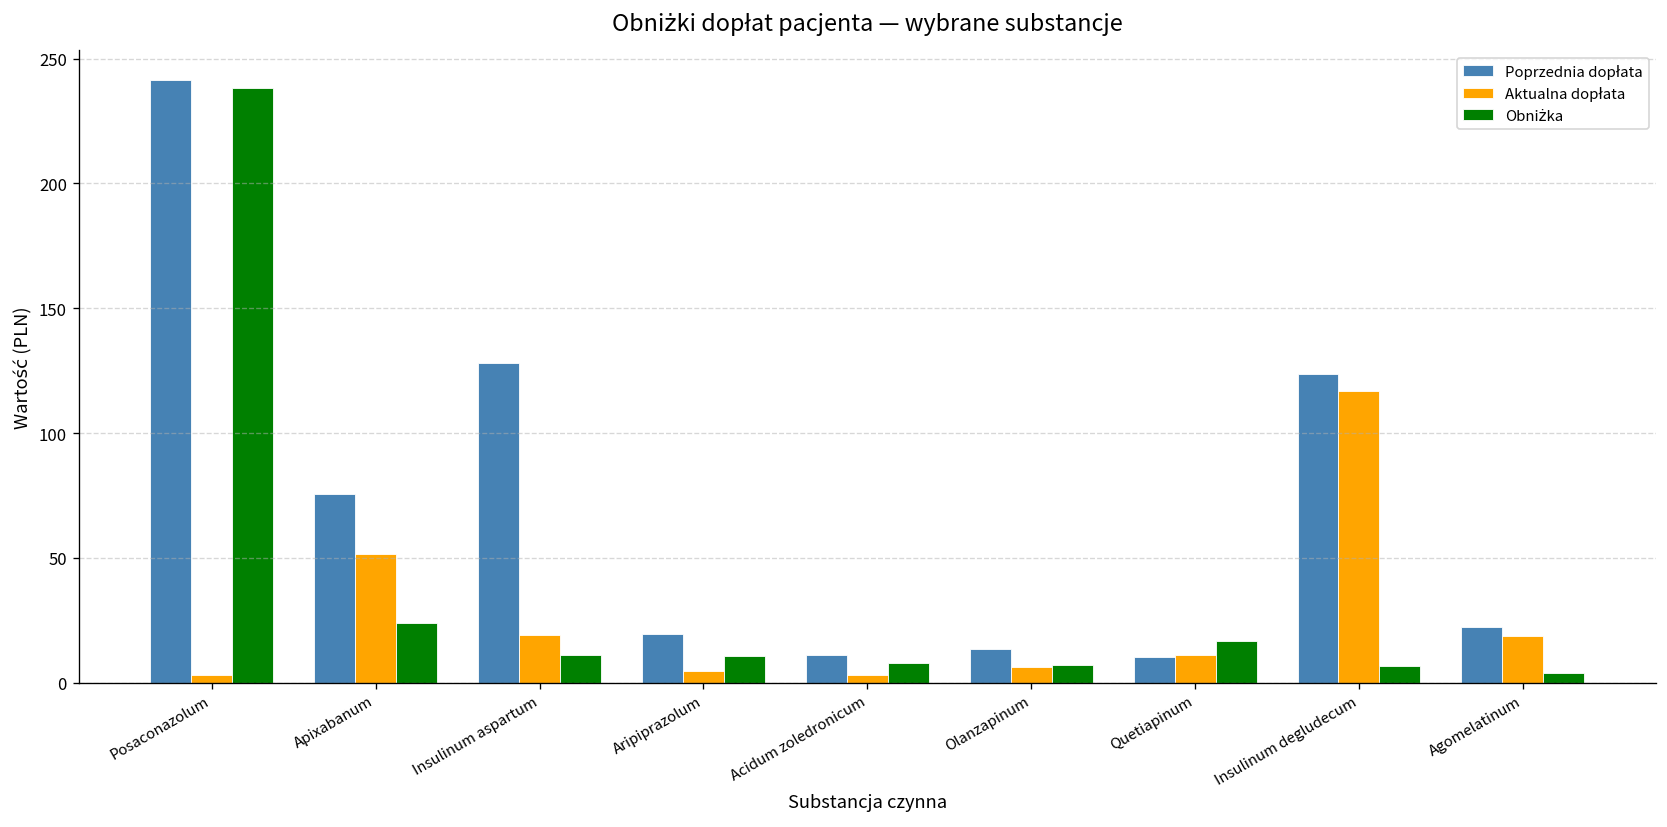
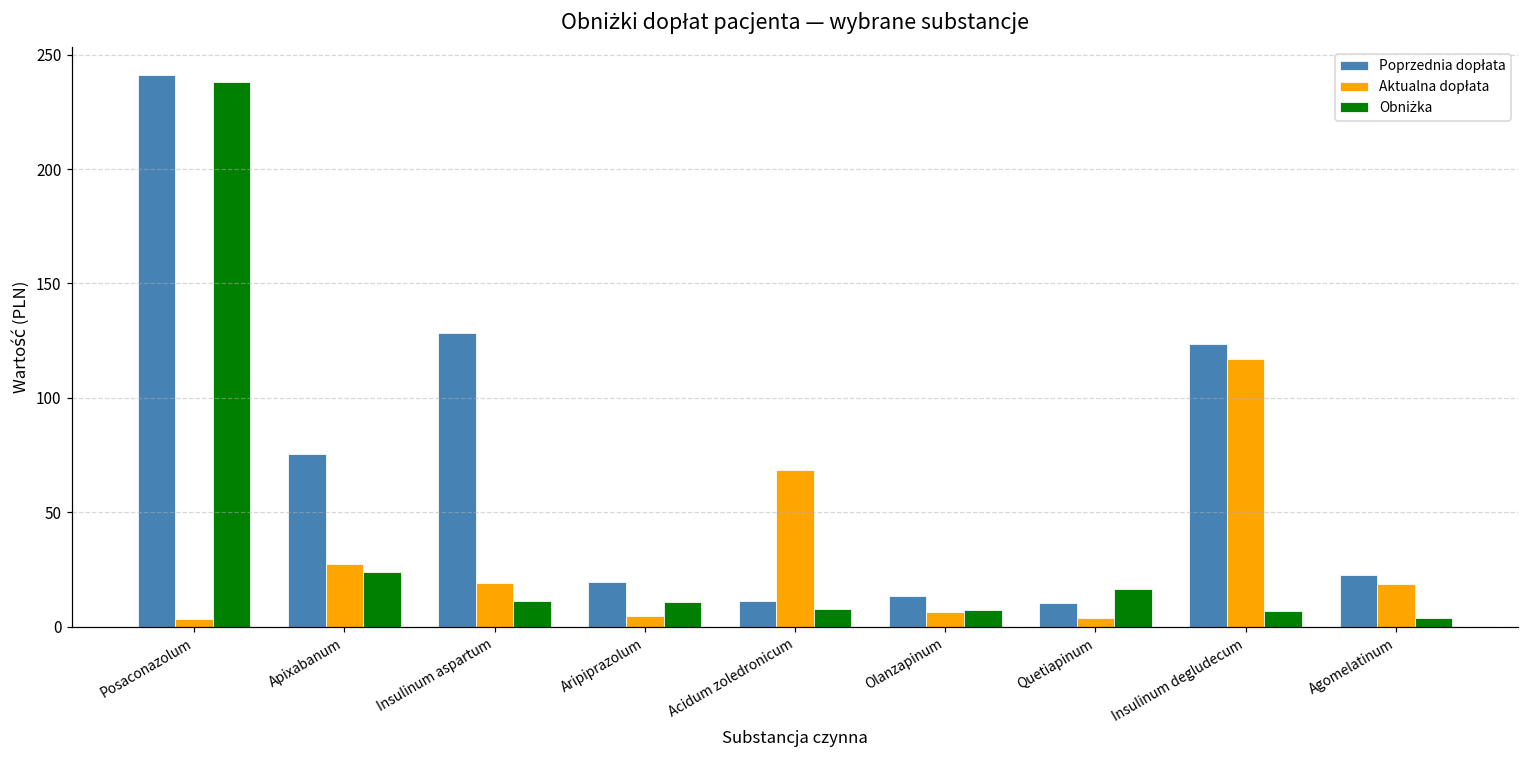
Aktualna dopłata, Apixabanum: 51 -> 28
Aktualna dopłata, Acidum zoledronicum: 3 -> 69
Aktualna dopłata, Quetiapinum: 11 -> 4
